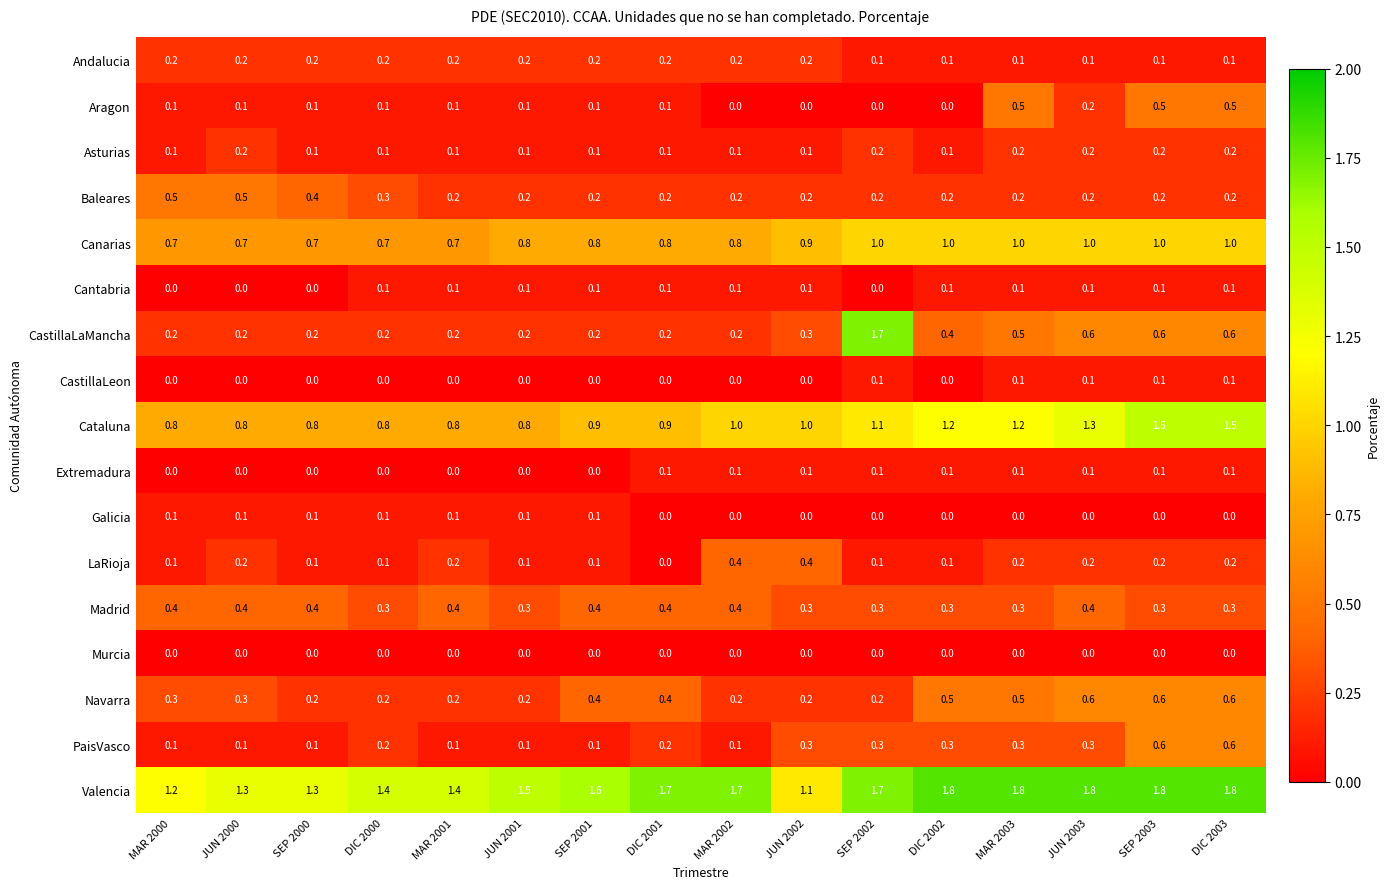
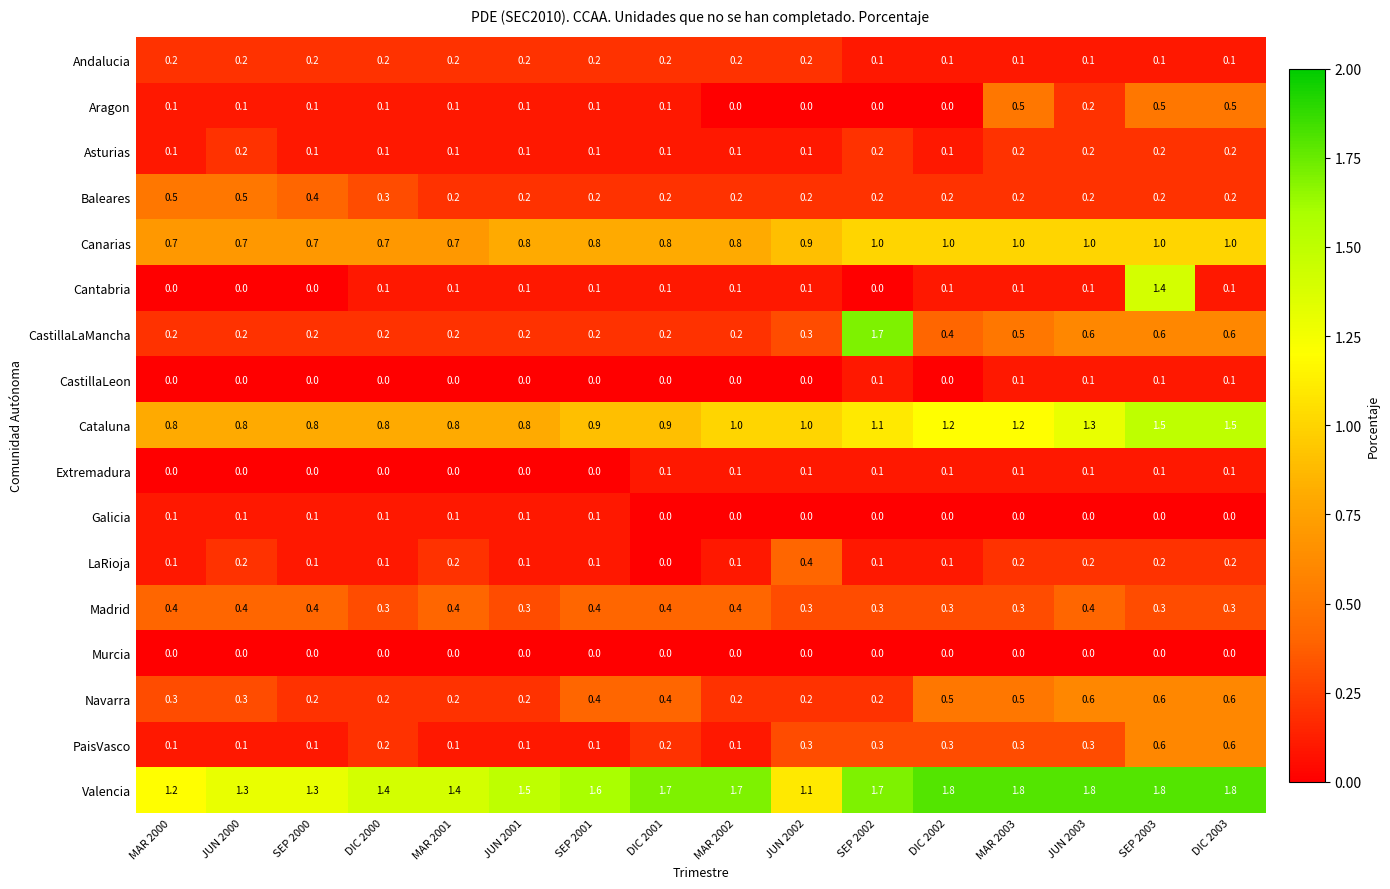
Cantabria, SEP 2003: 0.1 -> 1.4
LaRioja, MAR 2002: 0.4 -> 0.1
